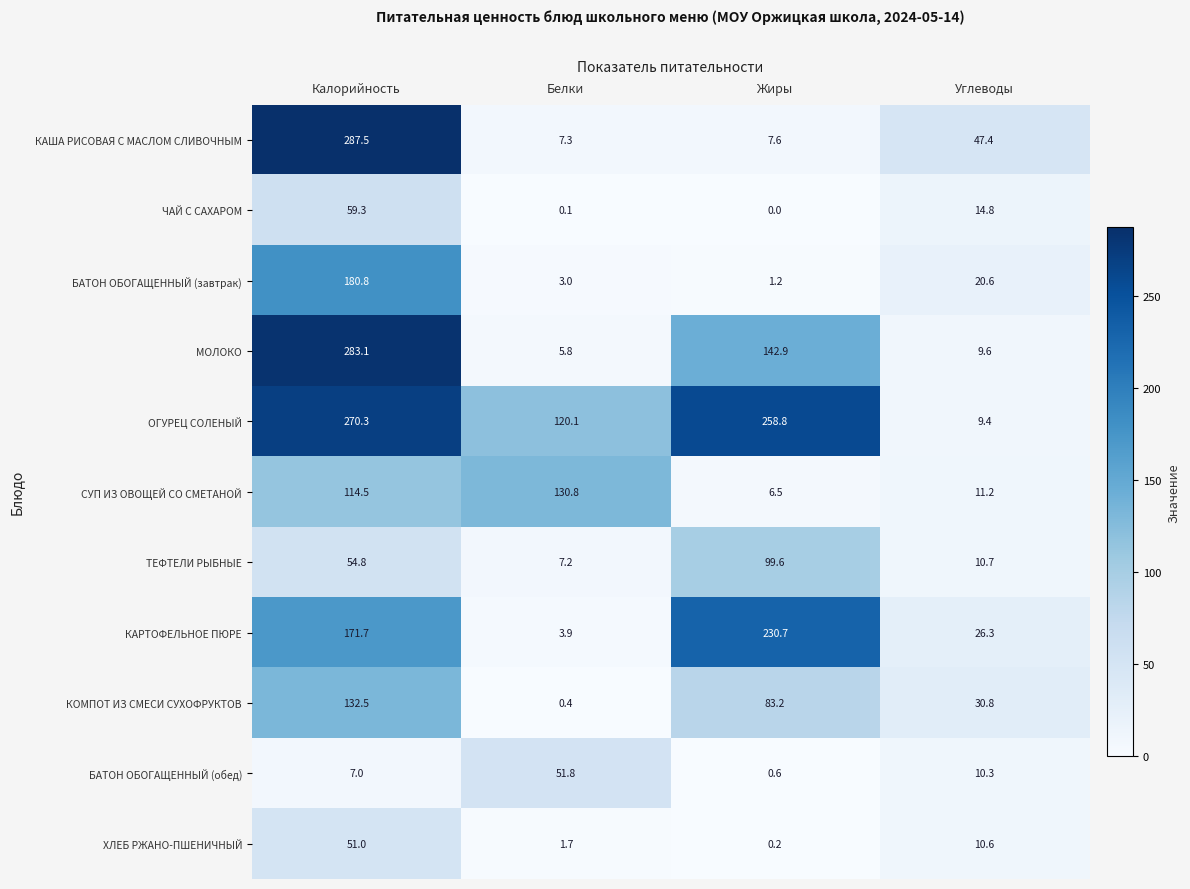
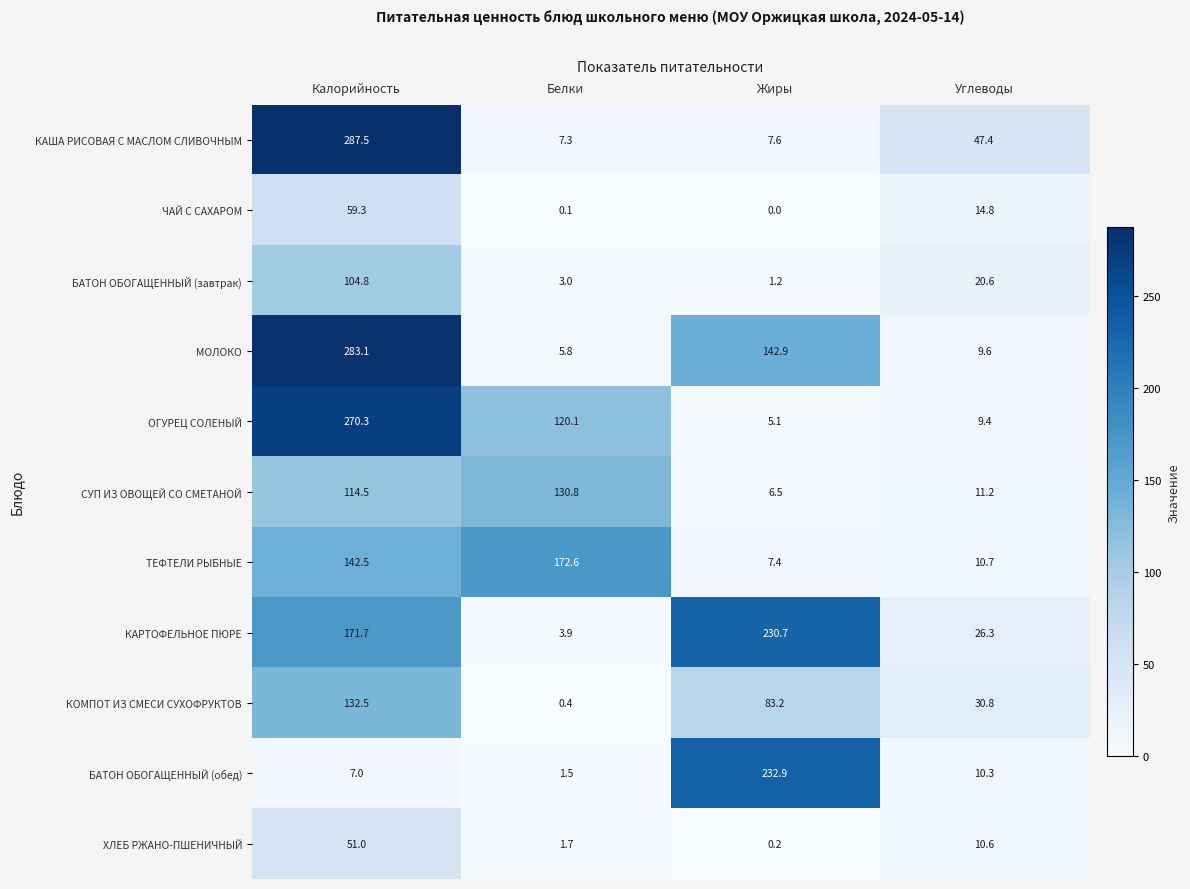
БАТОН ОБОГАЩЕННЫЙ (завтрак), Калорийность: 180.8 -> 104.8
ОГУРЕЦ СОЛЕНЫЙ, Жиры: 258.8 -> 5.1
ТЕФТЕЛИ РЫБНЫЕ, Калорийность: 54.8 -> 142.5
ТЕФТЕЛИ РЫБНЫЕ, Белки: 7.2 -> 172.6
ТЕФТЕЛИ РЫБНЫЕ, Жиры: 99.6 -> 7.4
БАТОН ОБОГАЩЕННЫЙ (обед), Белки: 51.8 -> 1.5
БАТОН ОБОГАЩЕННЫЙ (обед), Жиры: 0.6 -> 232.9
